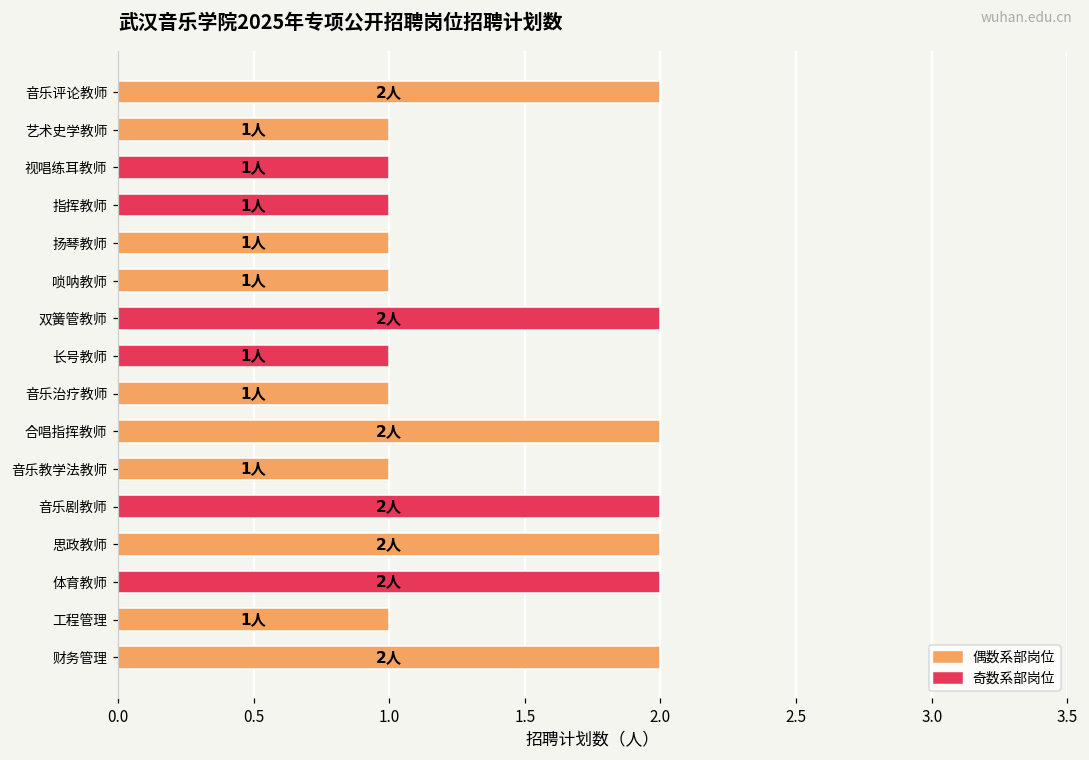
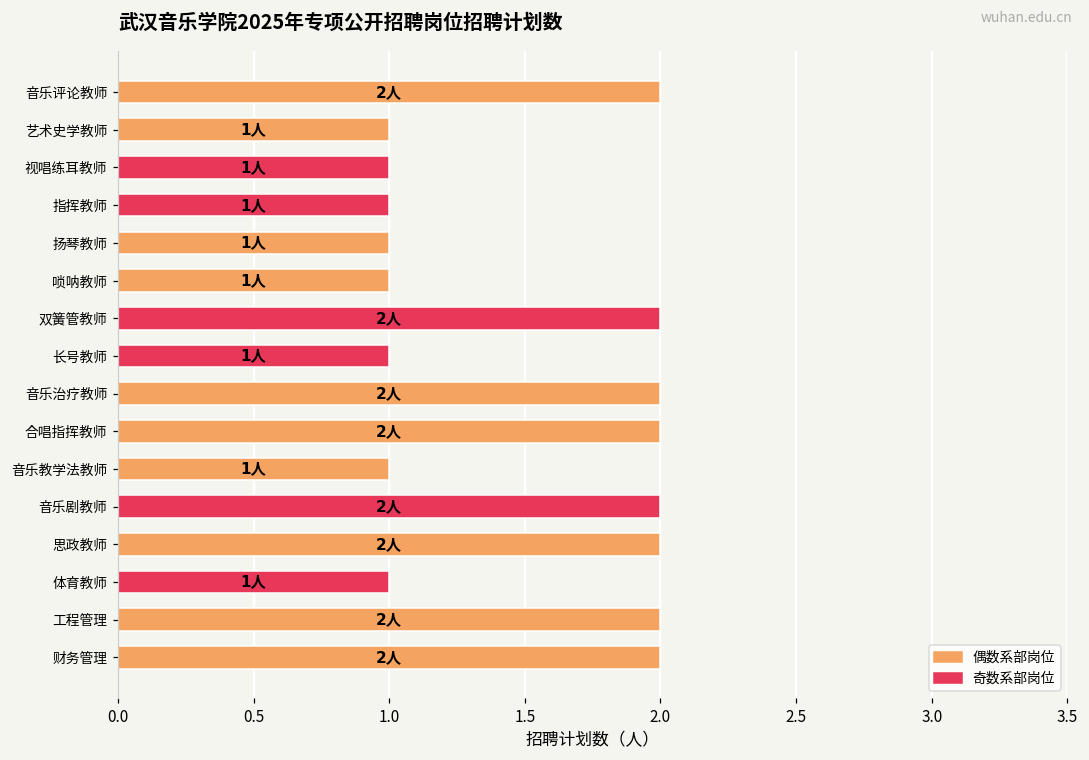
音乐治疗教师: 1人 -> 2人
体育教师: 2人 -> 1人
工程管理: 1人 -> 2人
